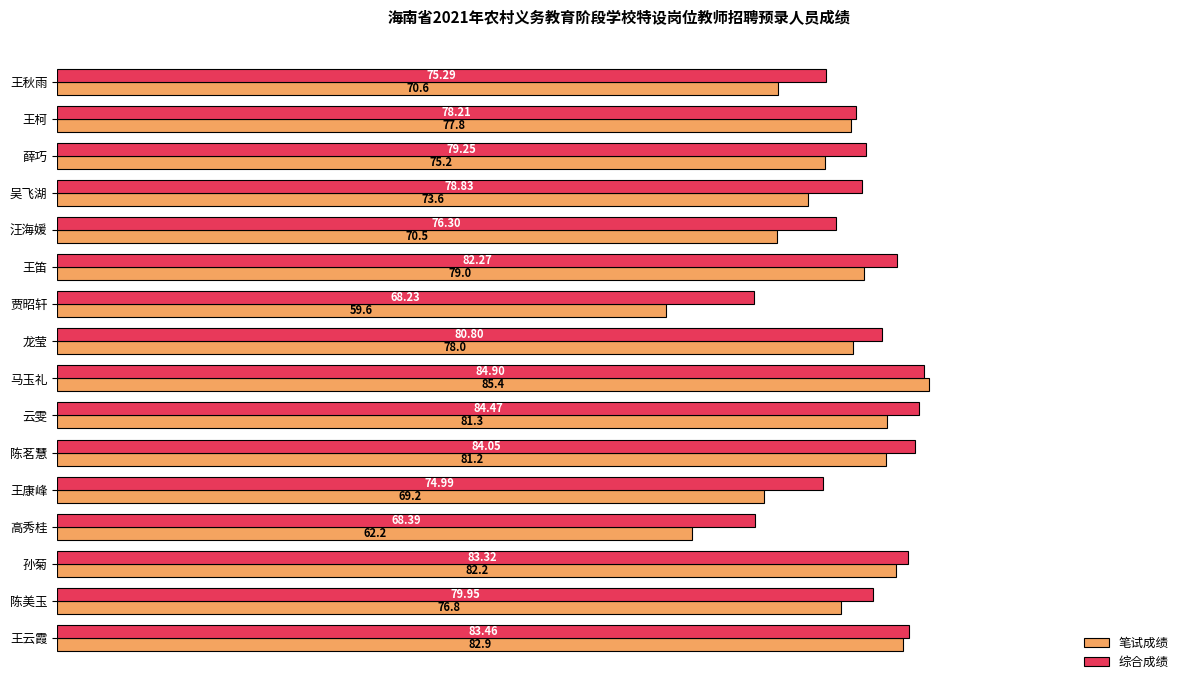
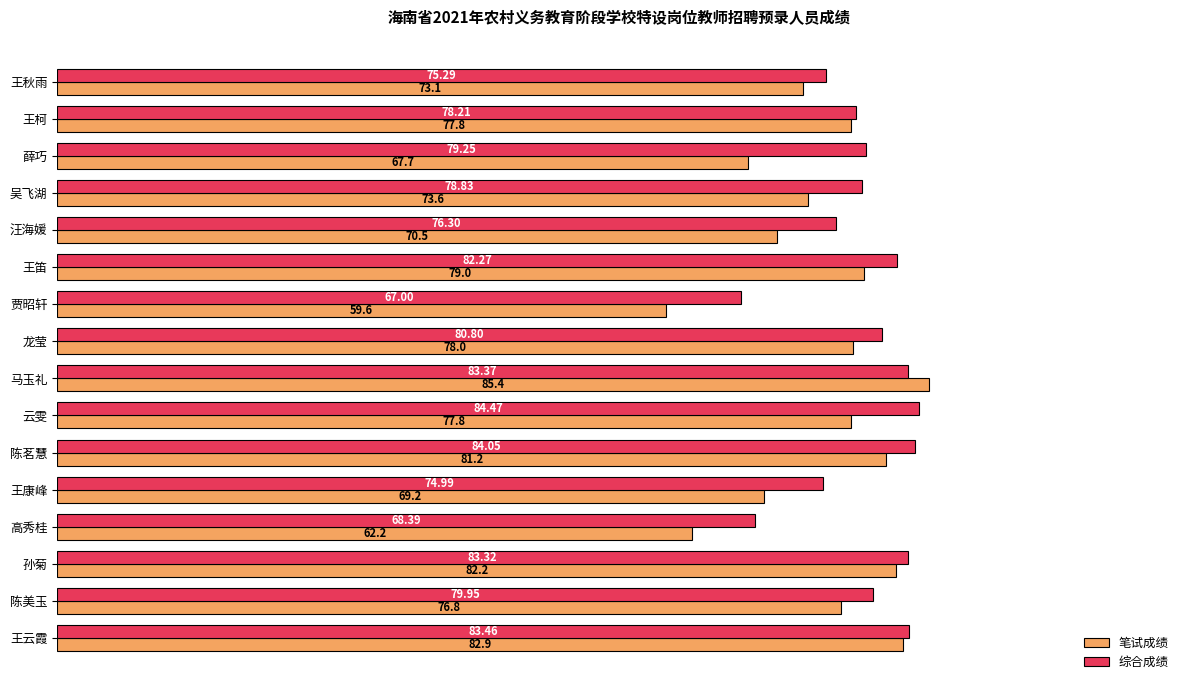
笔试成绩, 王秋雨: 70.6 -> 73.1
笔试成绩, 薛巧: 75.2 -> 67.7
综合成绩, 贾昭轩: 68.23 -> 67.00
综合成绩, 马玉礼: 84.90 -> 83.37
笔试成绩, 云雯: 81.3 -> 77.8
